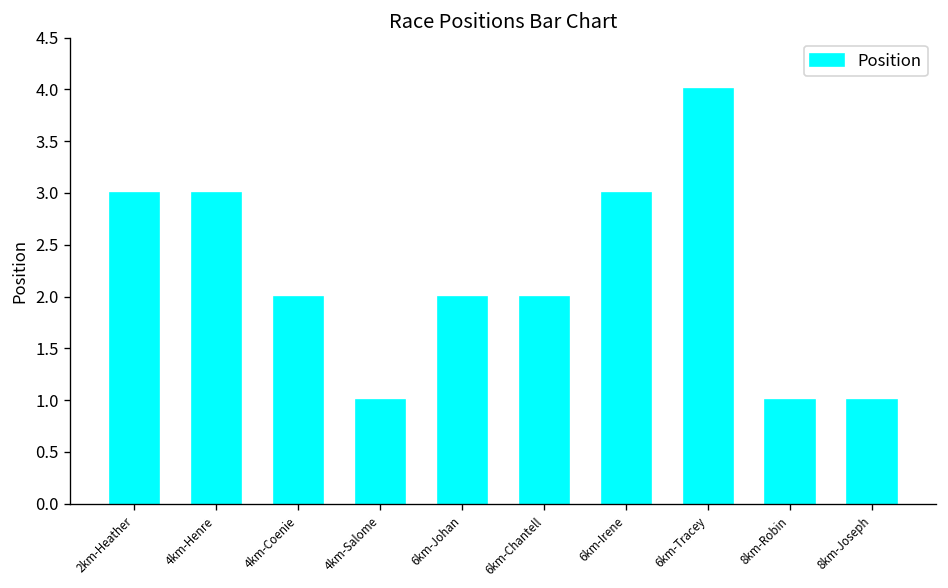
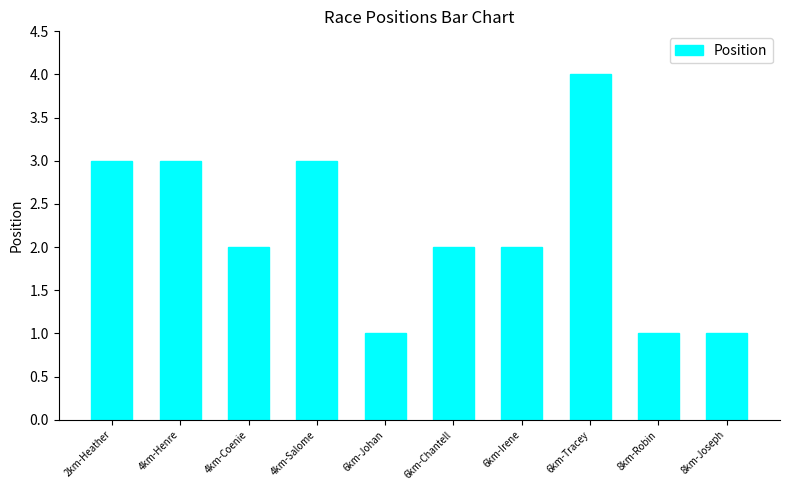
4km-Salome: 1 -> 3
6km-Johan: 2 -> 1
6km-Irene: 3 -> 2
